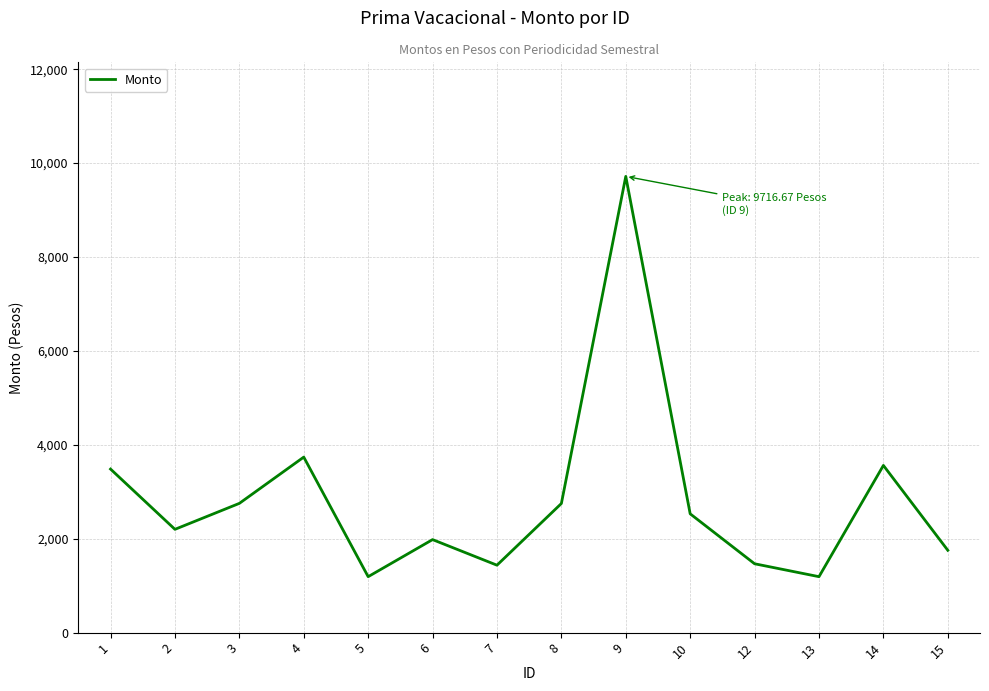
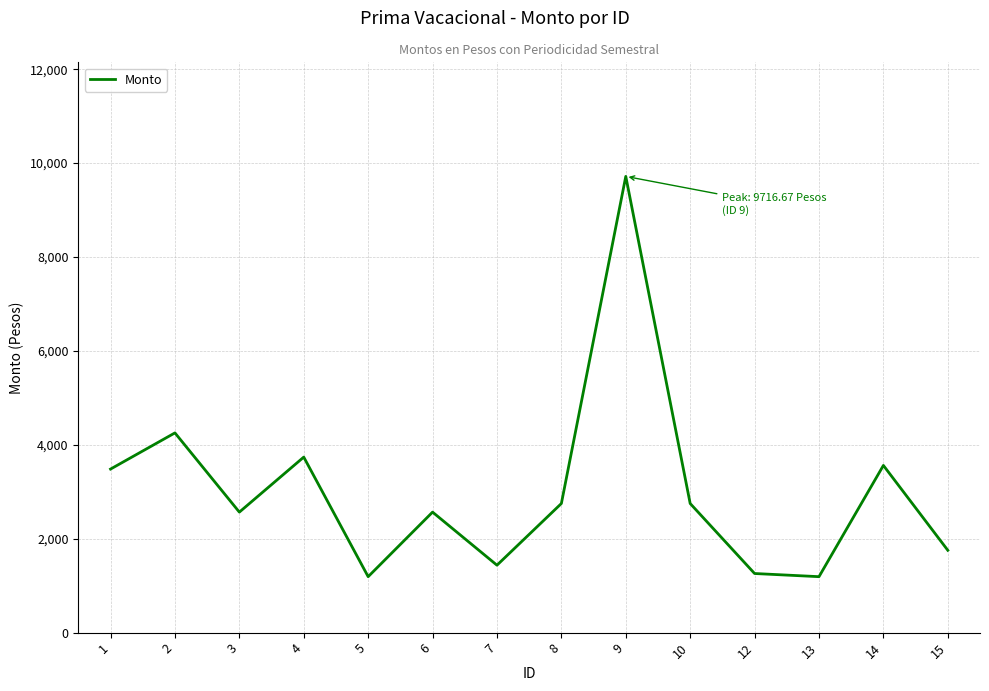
2: 2,200 -> 4,300
3: 2,800 -> 2,600
6: 2,000 -> 2,600
10: 2,500 -> 2,800
12: 1,500 -> 1,300
